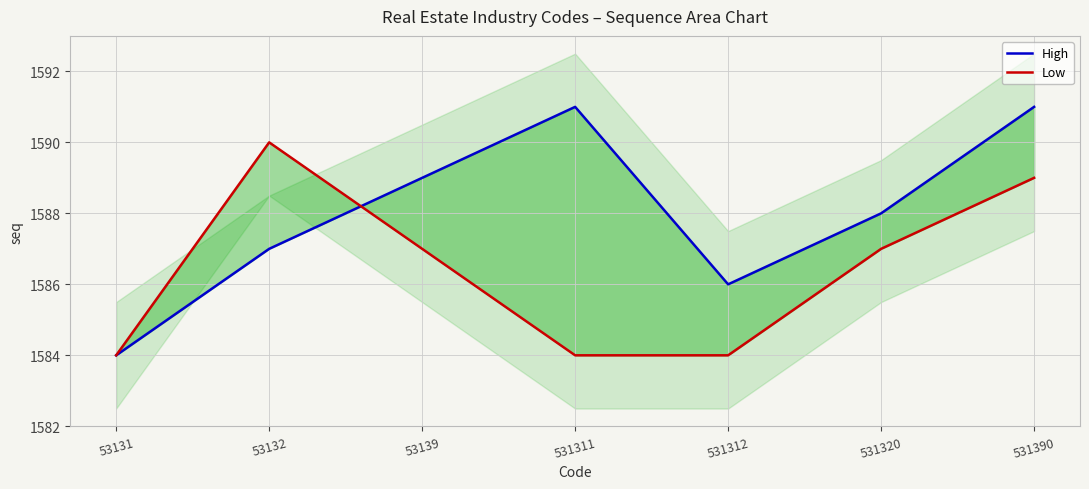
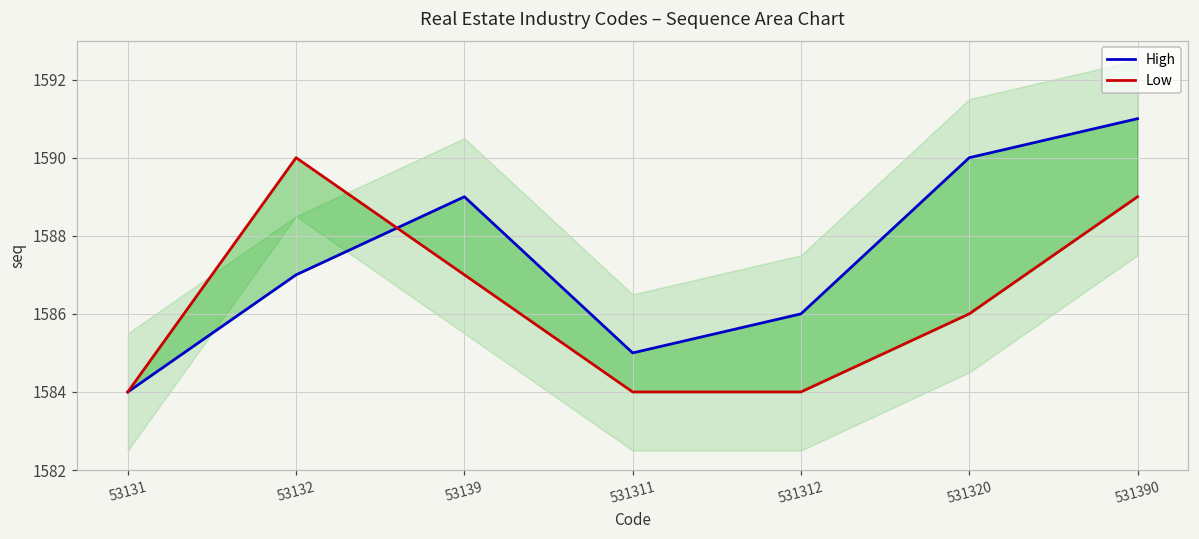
High, 531311: 1591 -> 1585
High, 531320: 1588 -> 1590
Low, 531320: 1587 -> 1586
